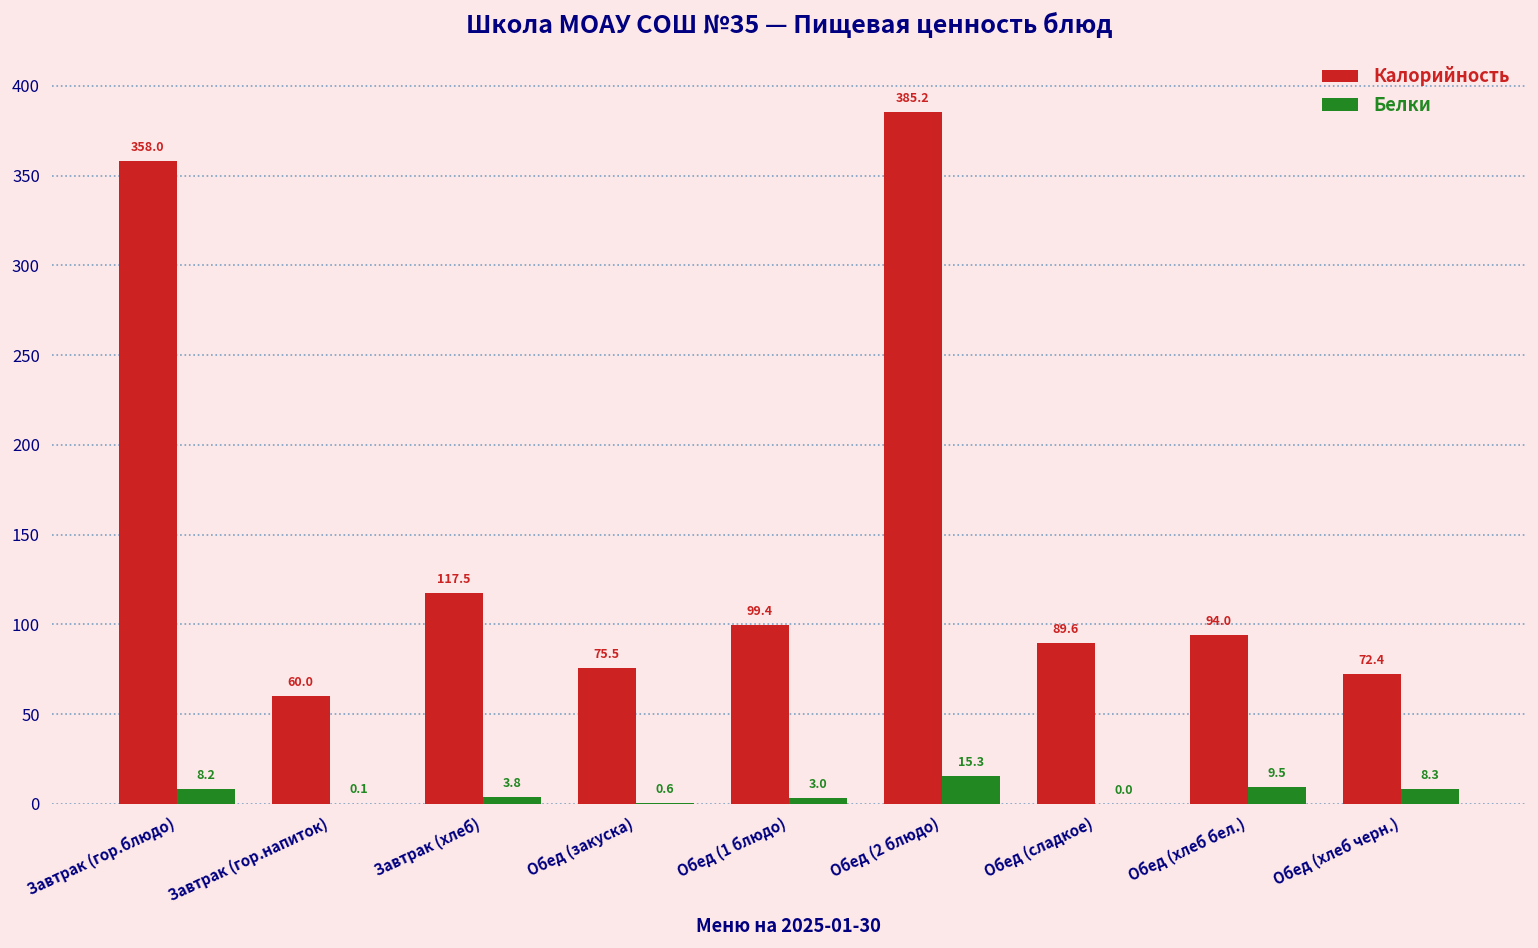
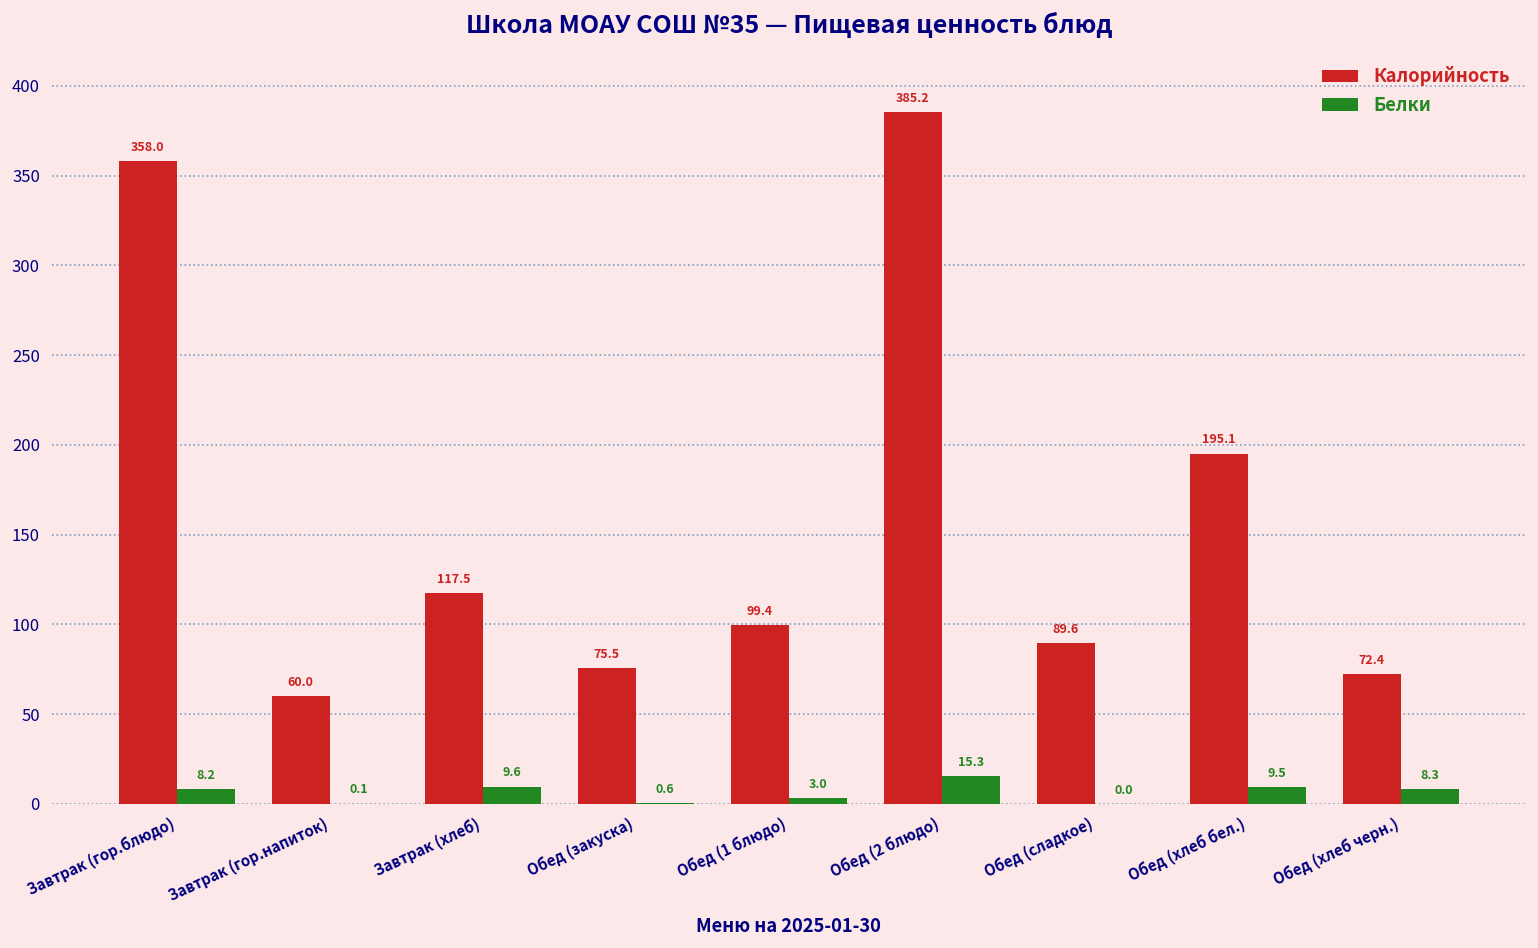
Белки, Завтрак (хлеб): 3.8 -> 9.6
Калорийность, Обед (хлеб бел.): 94.0 -> 195.1
